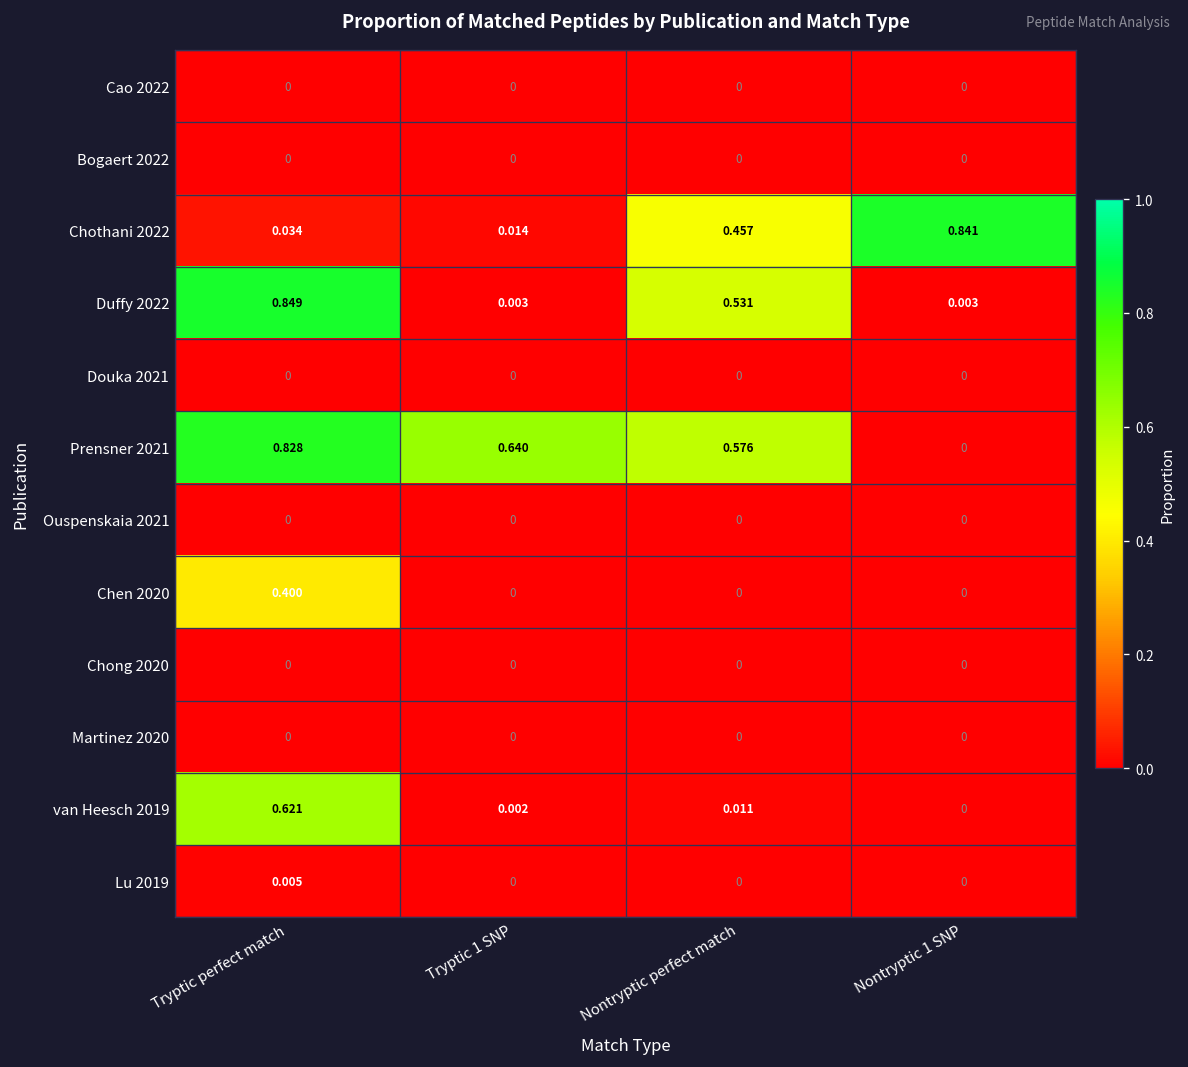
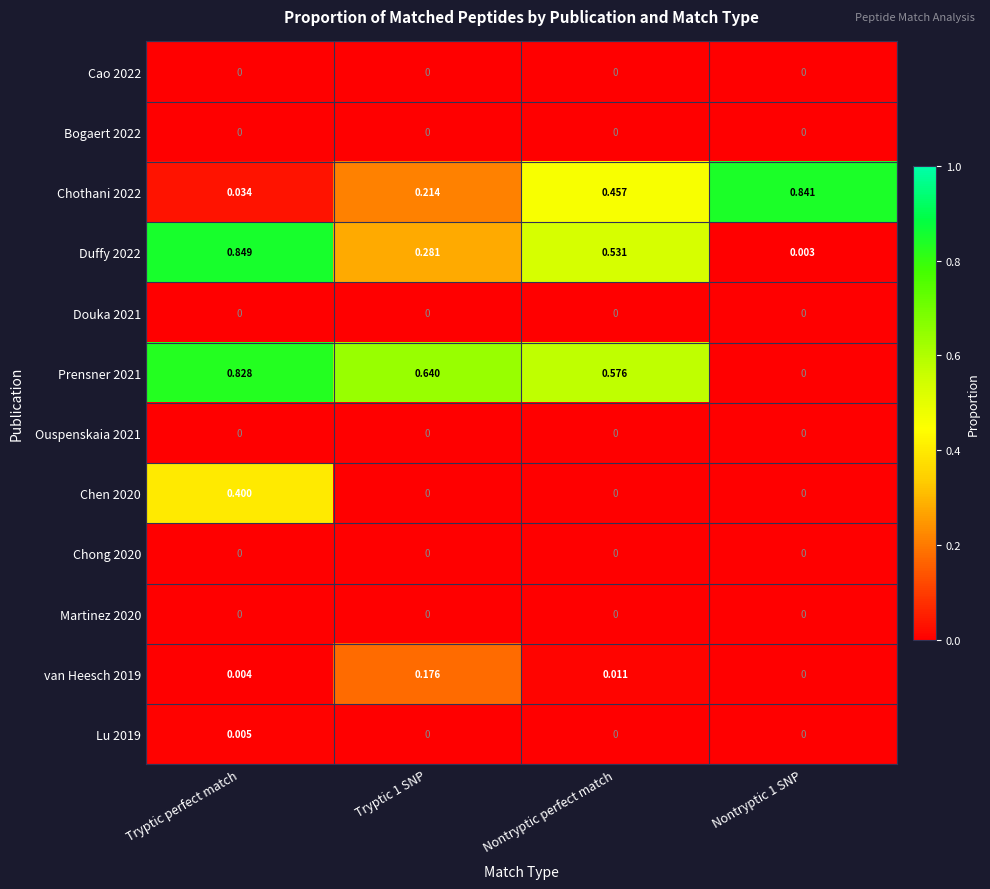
Chothani 2022, Tryptic 1 SNP: 0.014 -> 0.214
Duffy 2022, Tryptic 1 SNP: 0.003 -> 0.281
van Heesch 2019, Tryptic perfect match: 0.621 -> 0.004
van Heesch 2019, Tryptic 1 SNP: 0.002 -> 0.176
